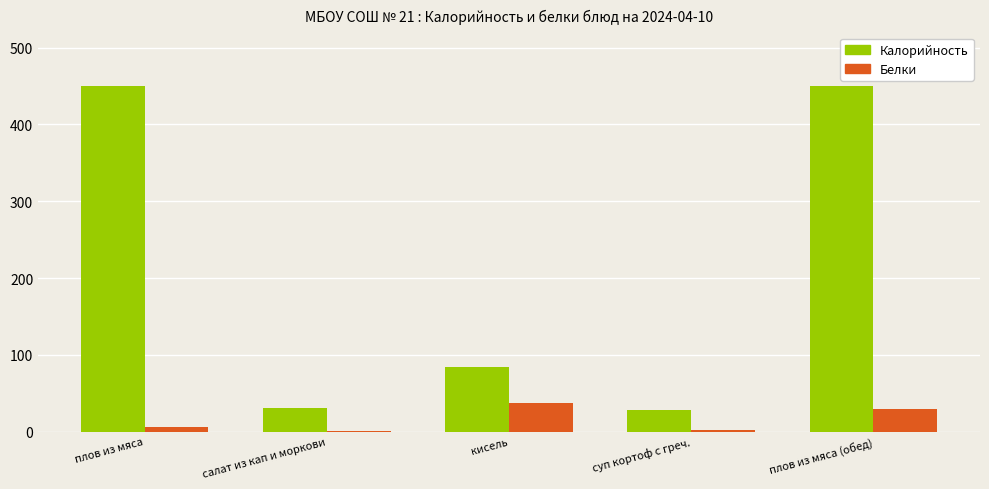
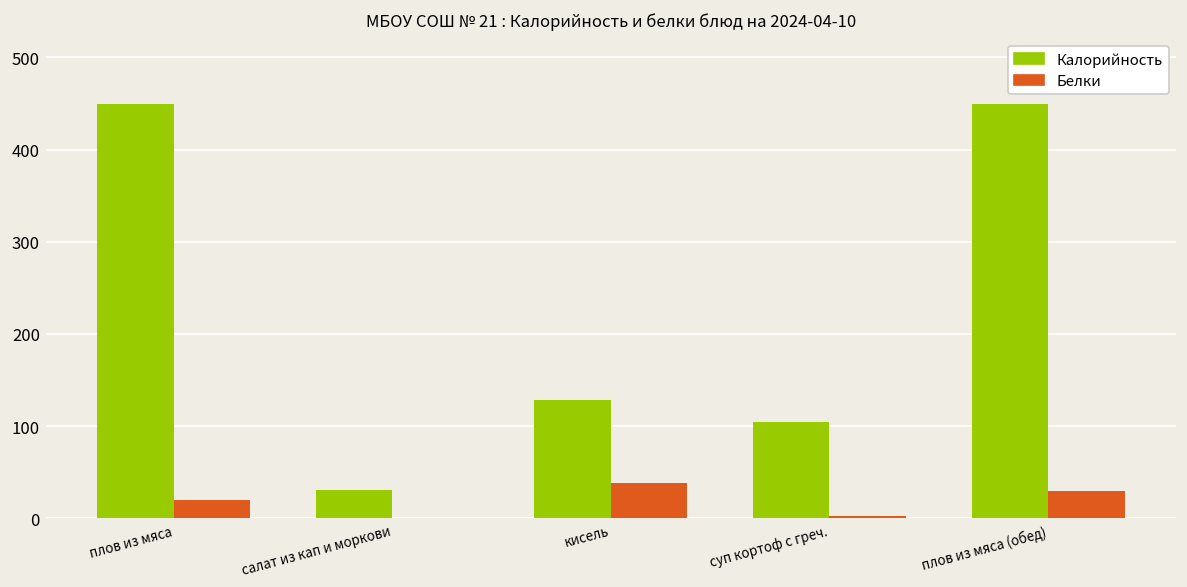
Белки, плов из мяса: 10 -> 20
Калорийность, кисель: 80 -> 130
Калорийность, суп кортоф с греч.: 30 -> 100
